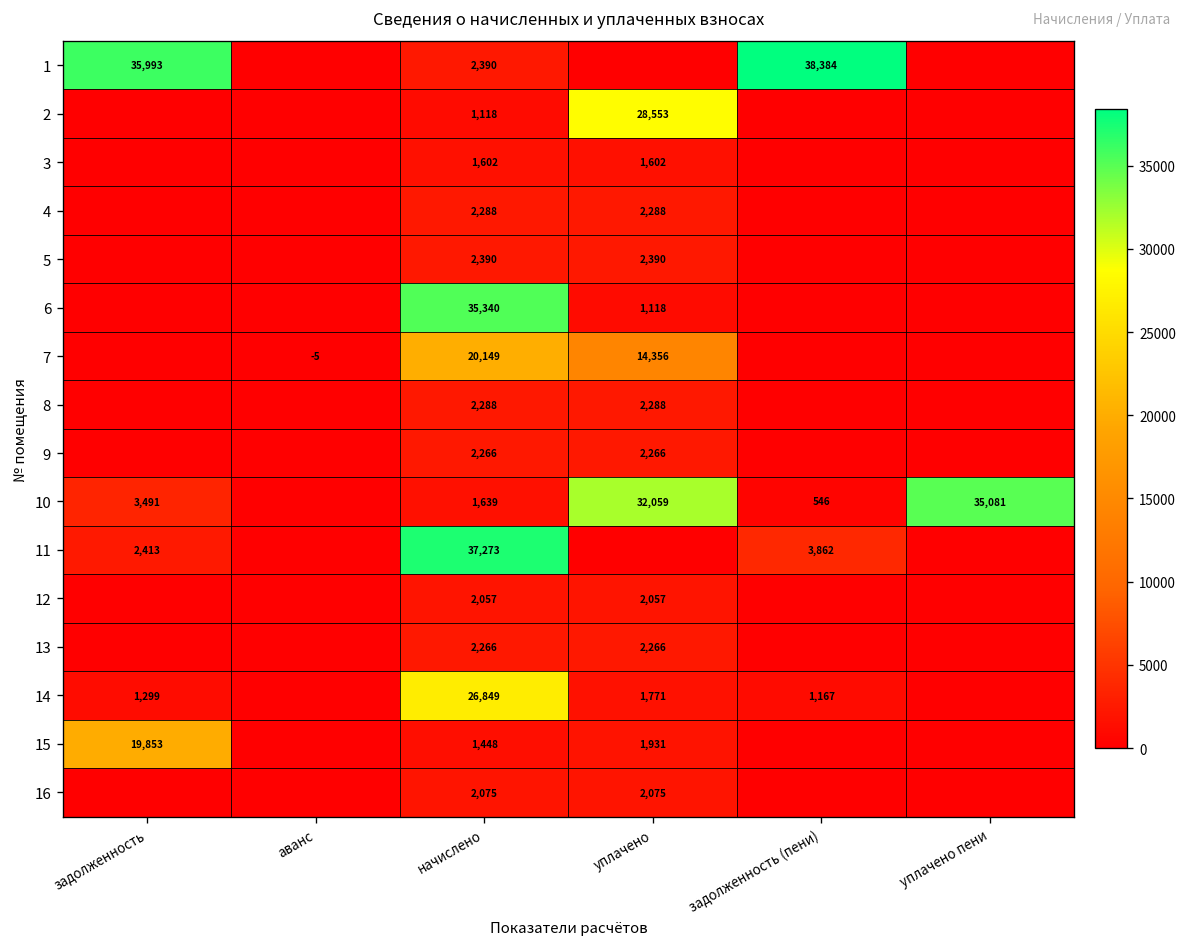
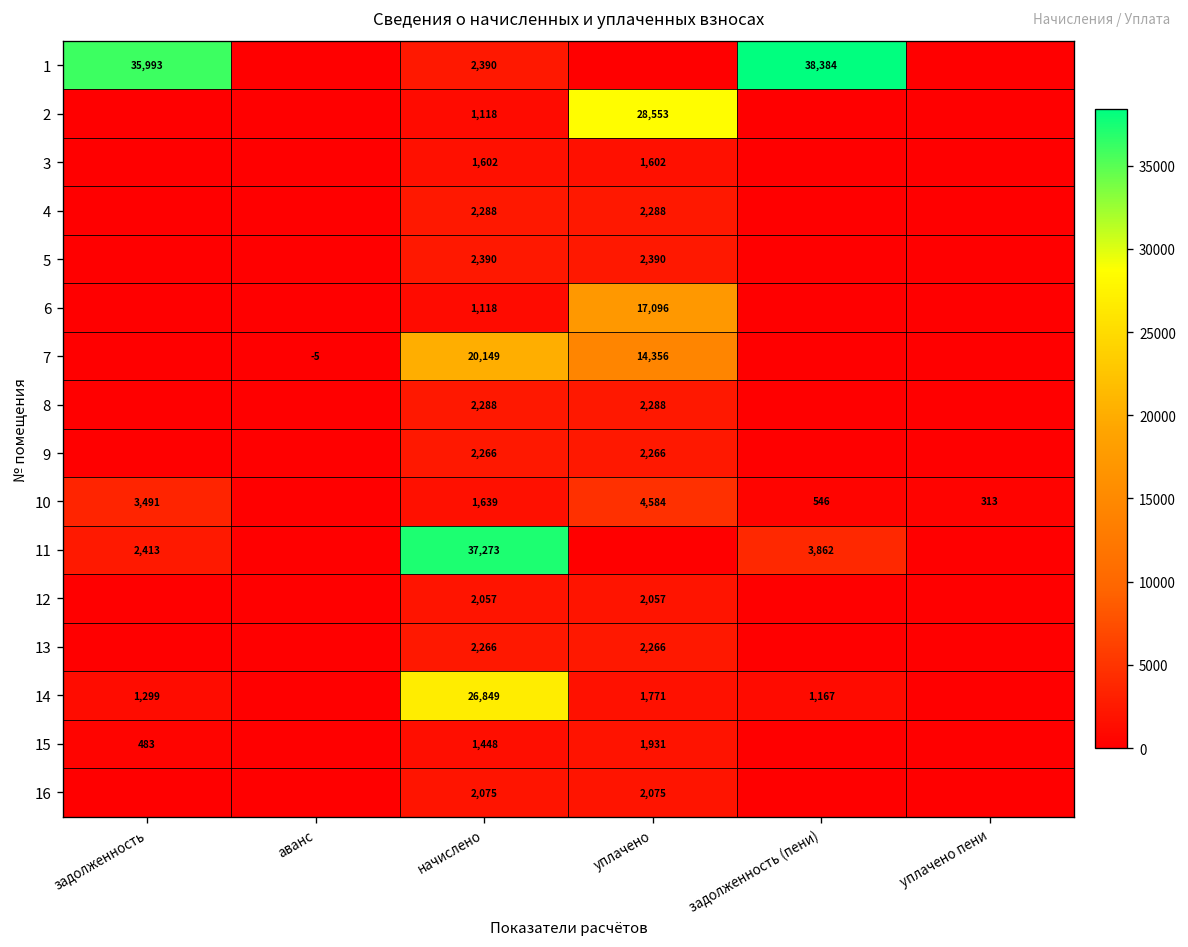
6, начислено: 35,340 -> 1,118
6, уплачено: 1,118 -> 17,096
10, уплачено: 32,059 -> 4,584
10, уплачено пени: 35,081 -> 313
15, задолженность: 19,853 -> 483
